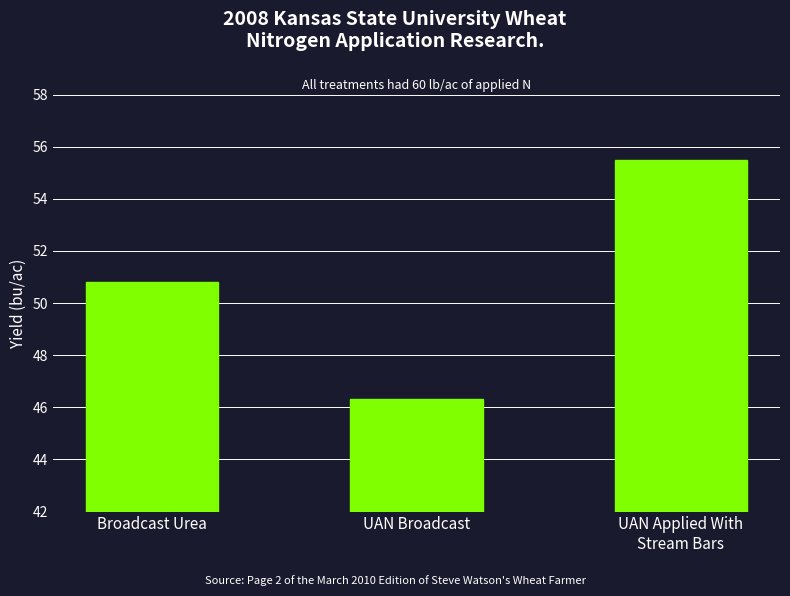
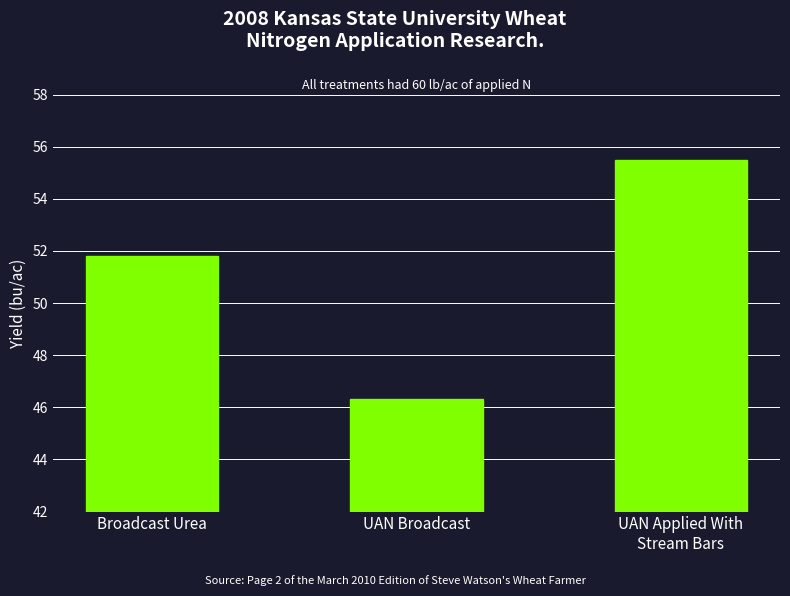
Broadcast Urea: 50.8 -> 51.8
